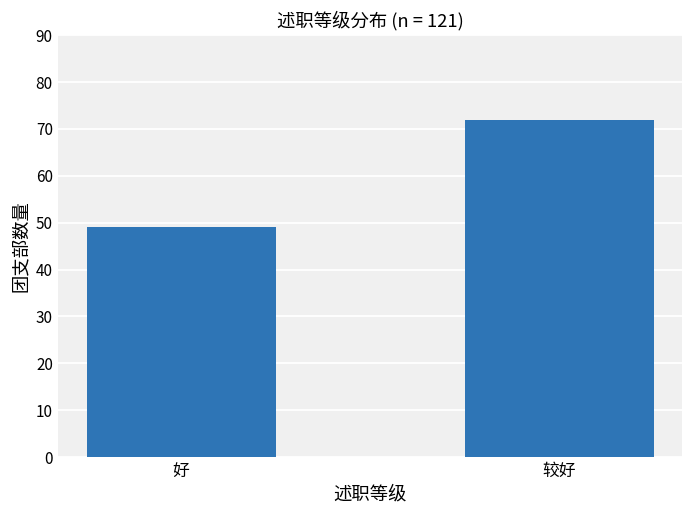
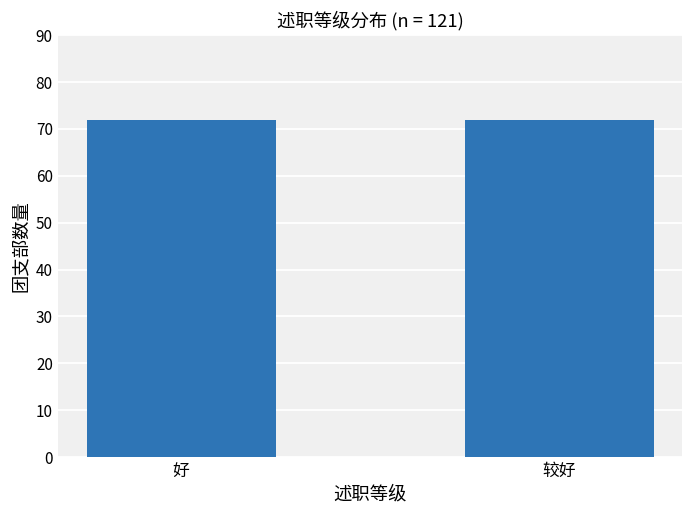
好: 49 -> 72
